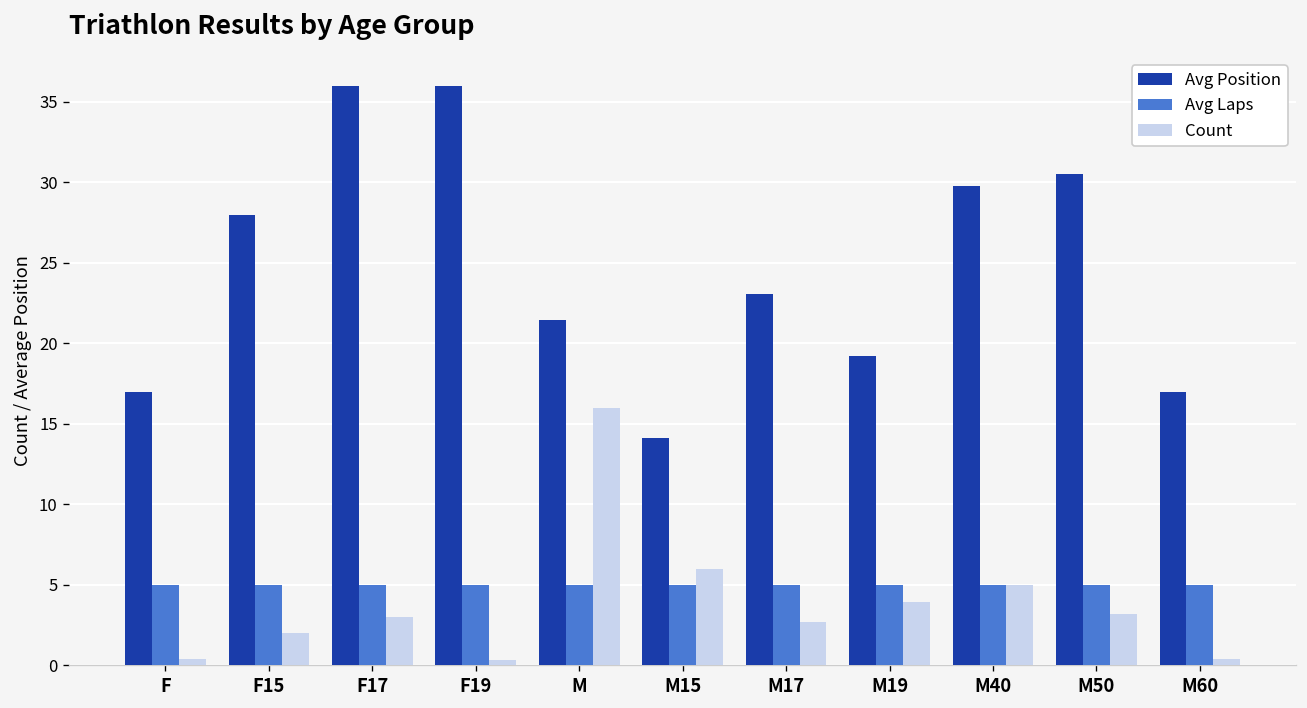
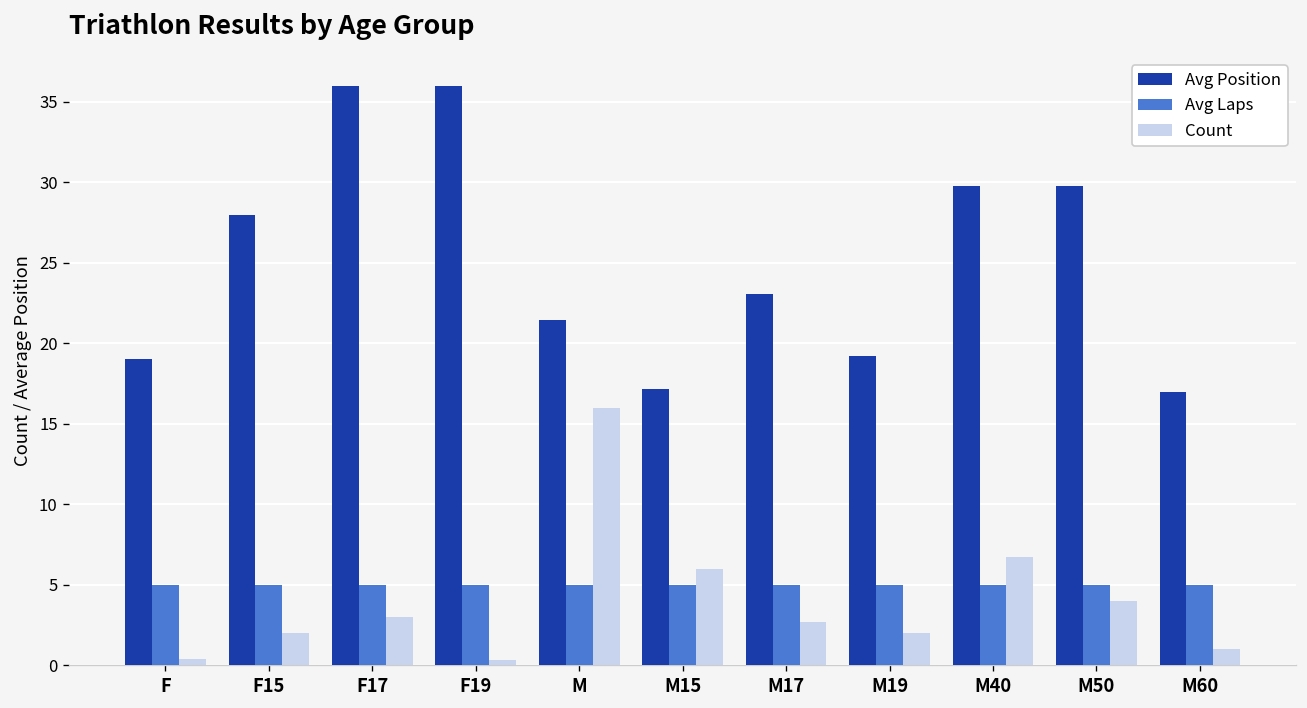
Avg Position, F: 17 -> 19
Avg Position, M15: 14.1 -> 17.2
Count, M19: 3.9 -> 2.0
Count, M40: 5.0 -> 6.7
Avg Position, M50: 30.5 -> 29.8
Count, M50: 3.2 -> 4.0
Count, M60: 0.4 -> 1.0
